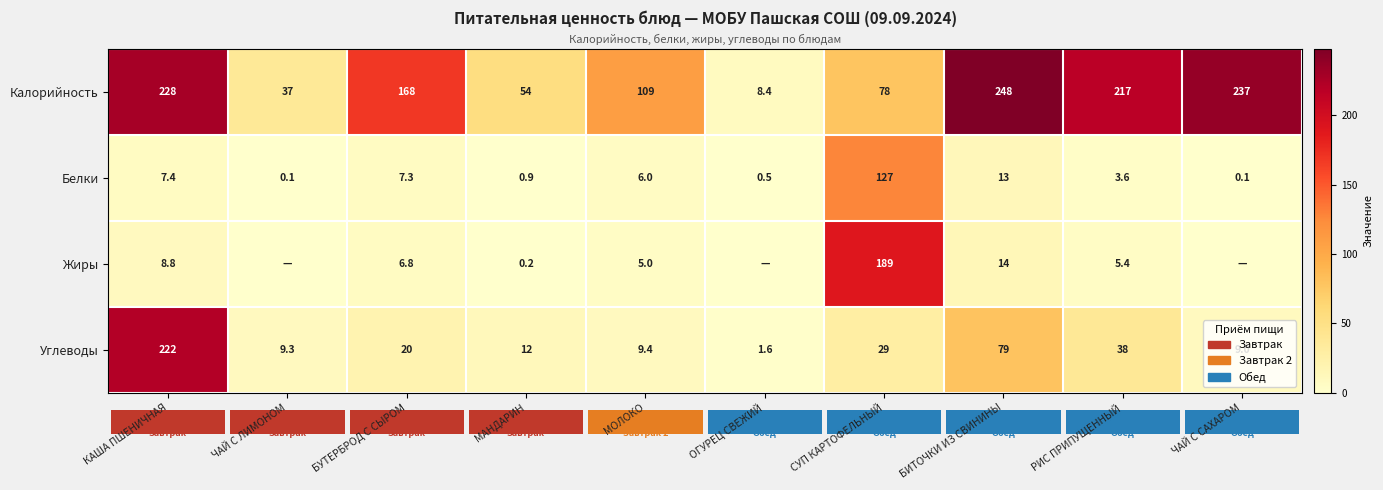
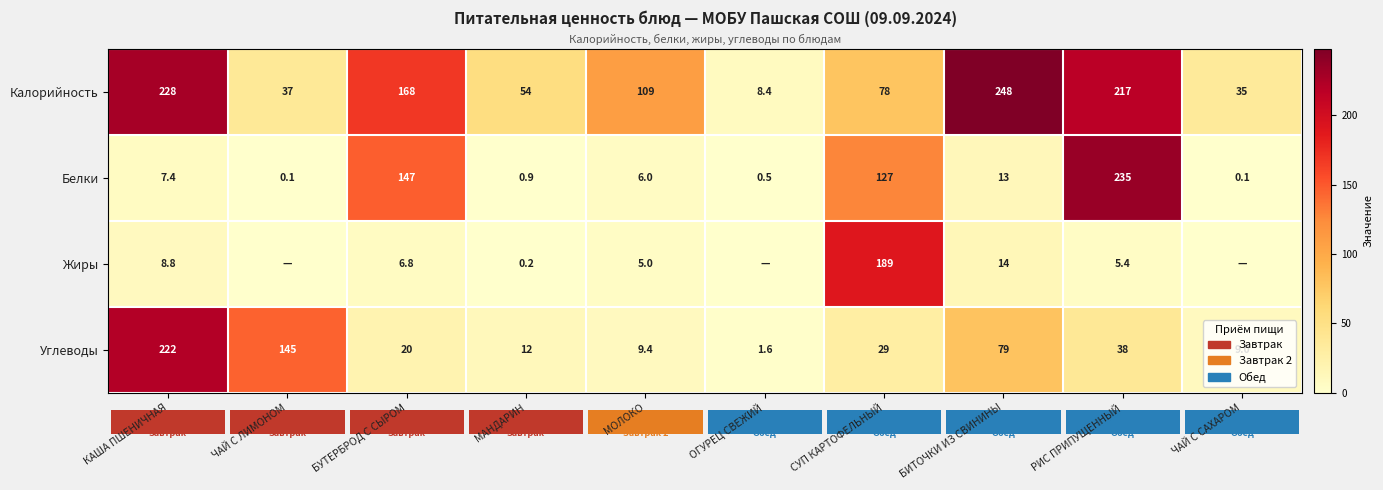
Калорийность, ЧАЙ С САХАРОМ: 237 -> 35
Белки, БУТЕРБРОД С СЫРОМ: 7.3 -> 147
Белки, РИС ПРИПУЩЕННЫЙ: 3.6 -> 235
Углеводы, ЧАЙ С ЛИМОНОМ: 9.3 -> 145
